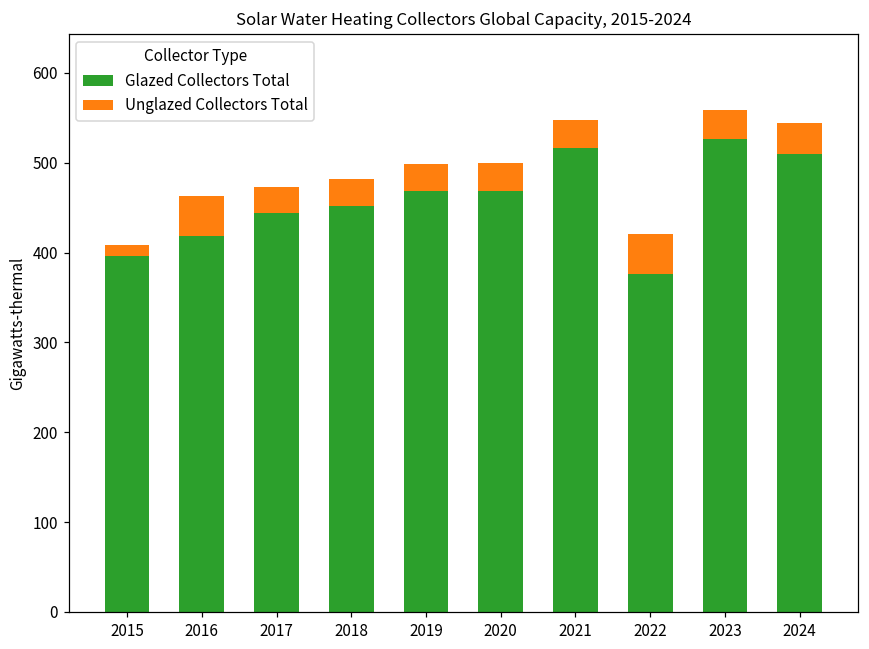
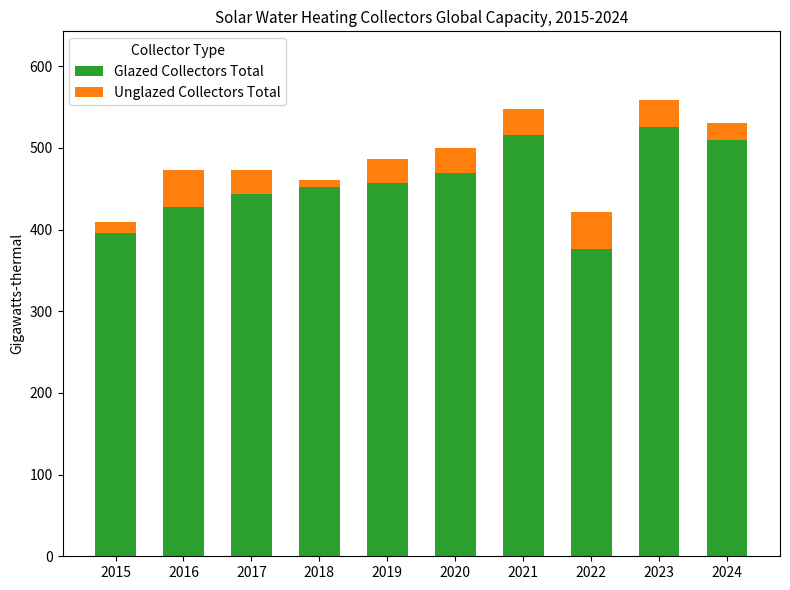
Glazed Collectors Total, 2016: 420 -> 430
Unglazed Collectors Total, 2018: 30 -> 10
Glazed Collectors Total, 2019: 470 -> 460
Unglazed Collectors Total, 2024: 30 -> 20
